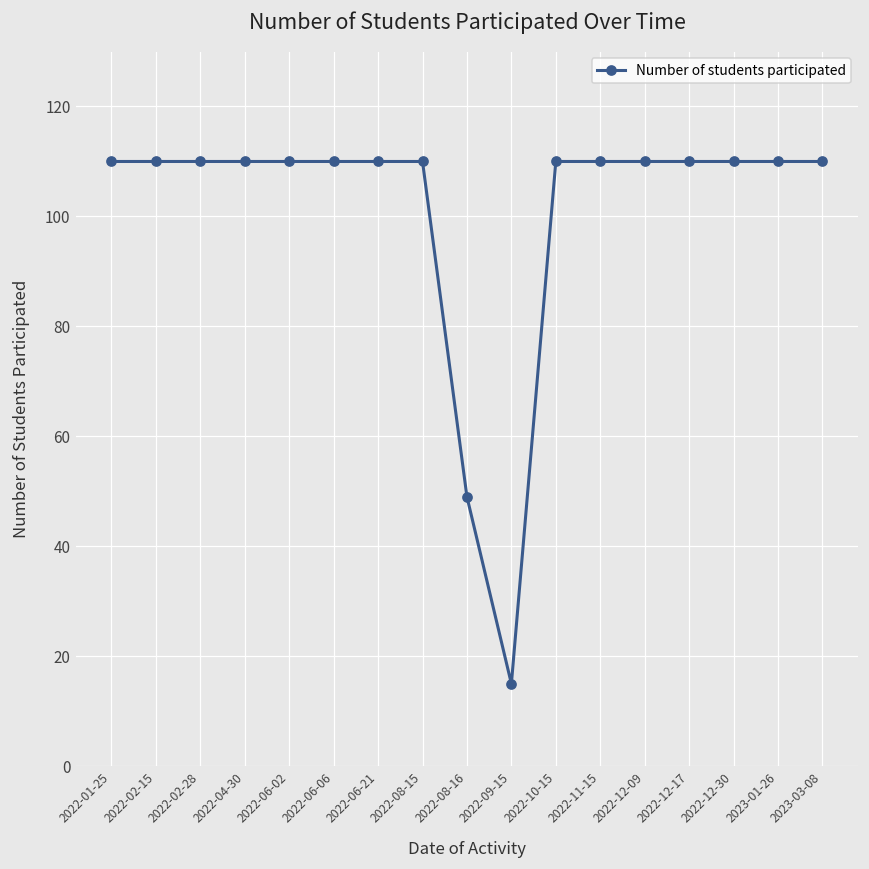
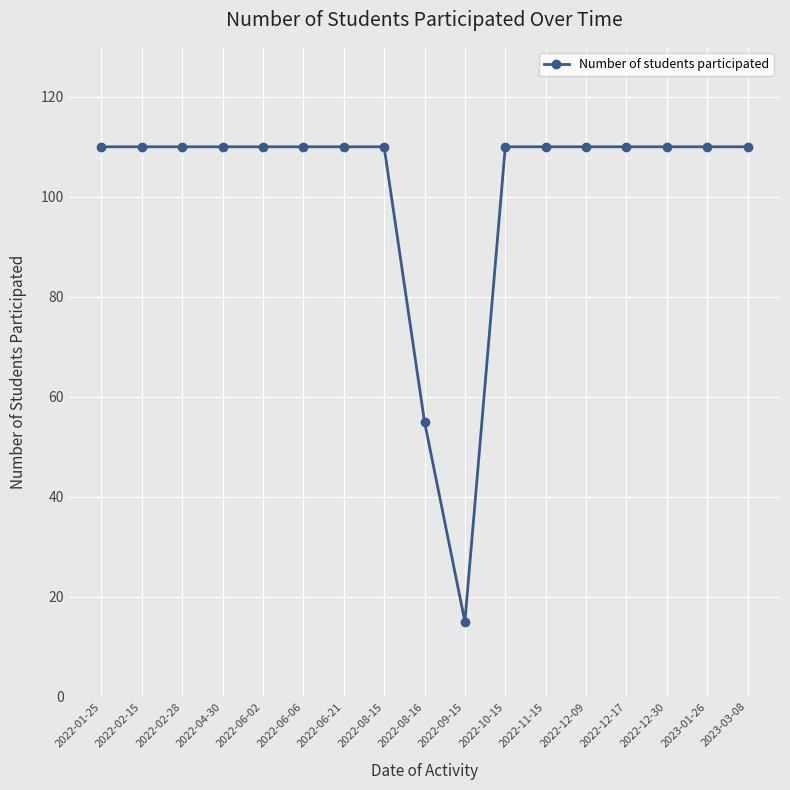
2022-08-16: 49 -> 55
